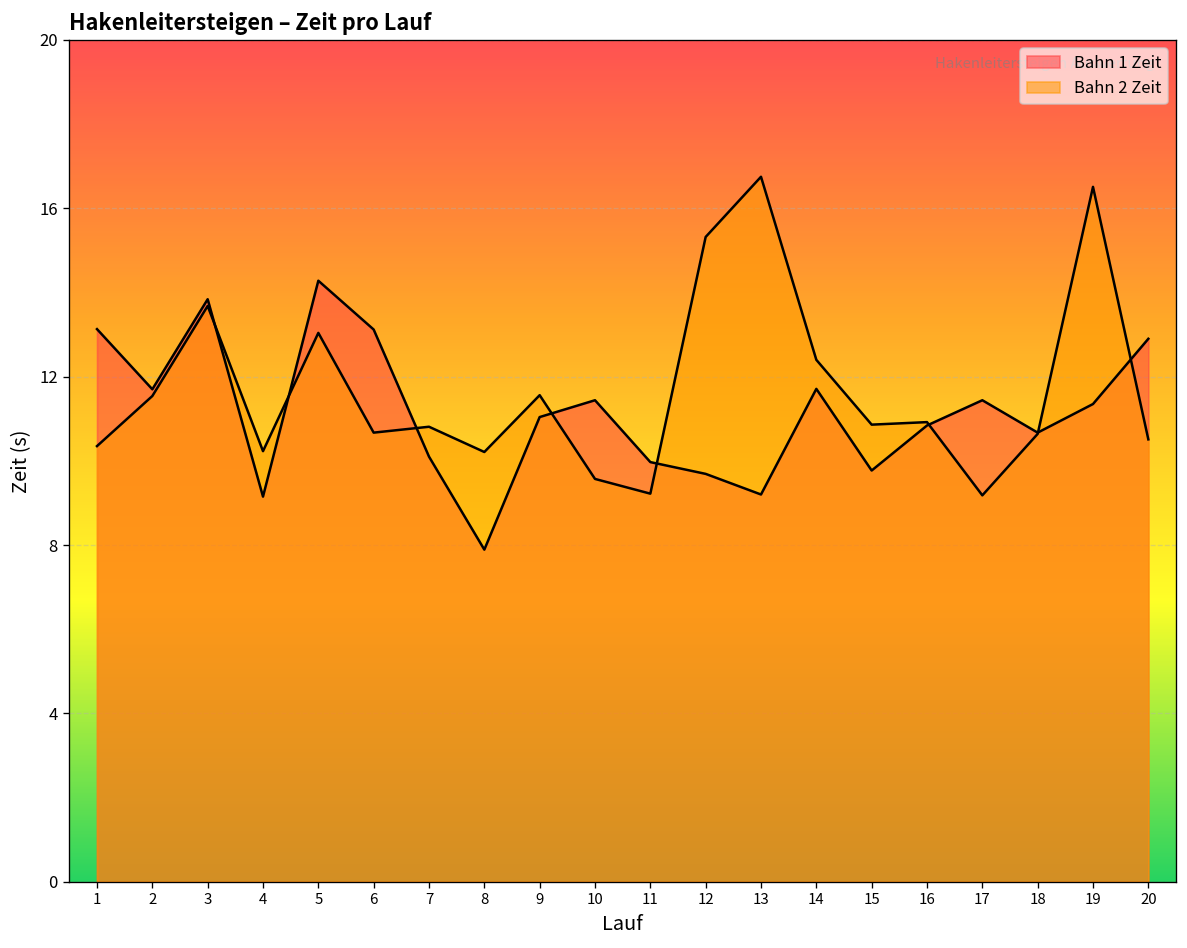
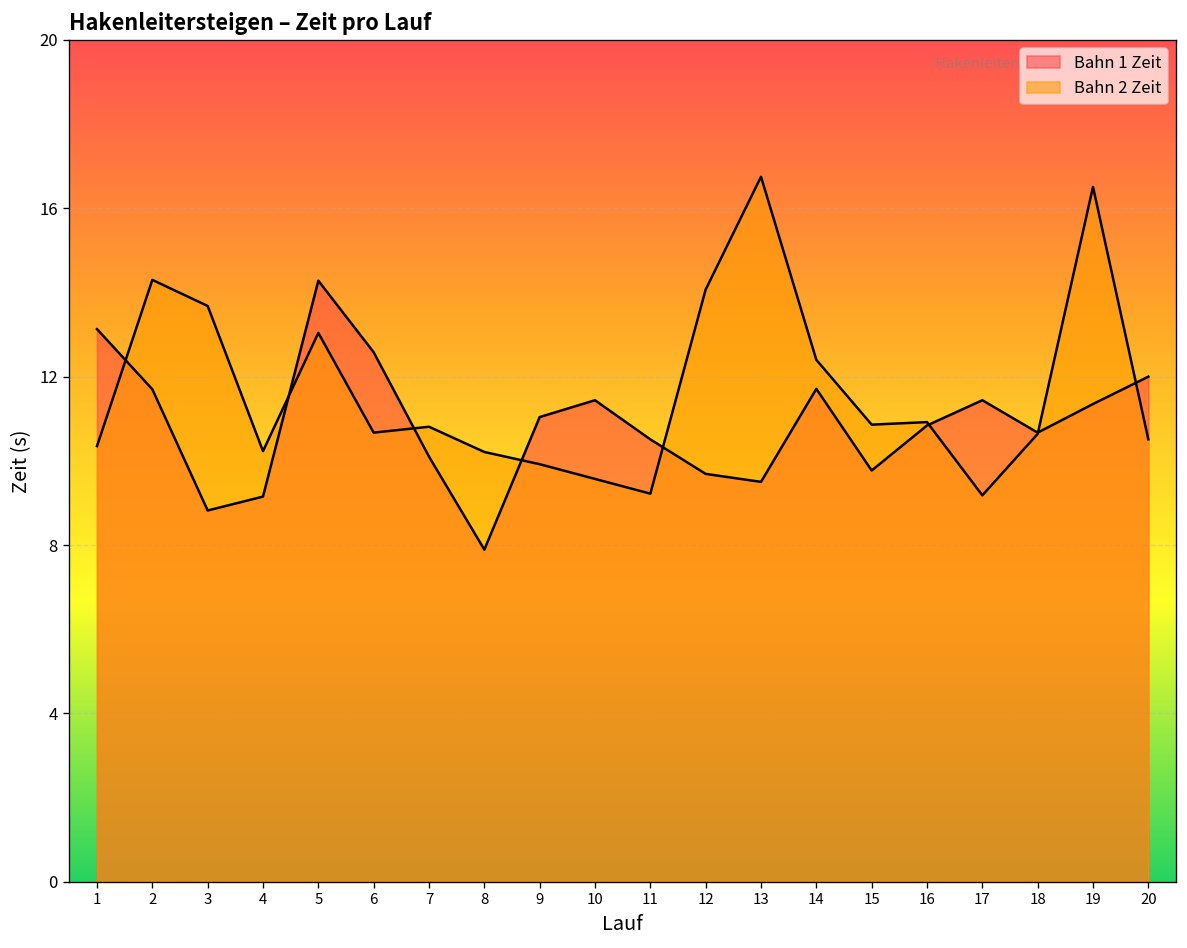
Bahn 2 Zeit, 2: 11.5 -> 14.3
Bahn 1 Zeit, 3: 13.8 -> 8.8
Bahn 1 Zeit, 6: 13.1 -> 12.6
Bahn 2 Zeit, 9: 11.6 -> 9.9
Bahn 1 Zeit, 11: 10.0 -> 10.5
Bahn 2 Zeit, 12: 15.3 -> 14.1
Bahn 1 Zeit, 13: 9.2 -> 9.5
Bahn 1 Zeit, 20: 12.9 -> 12.0
